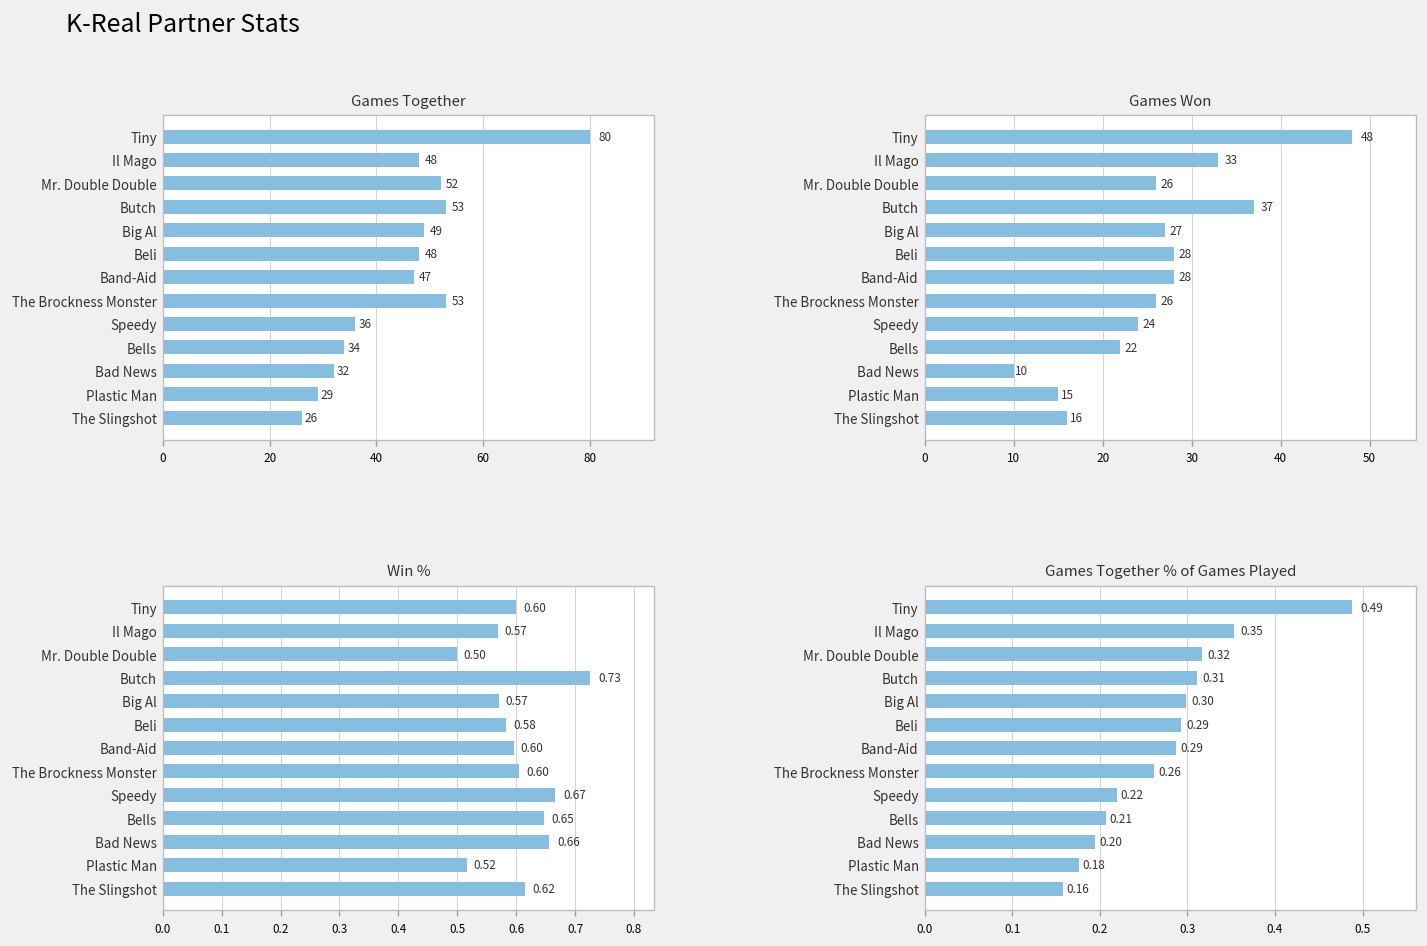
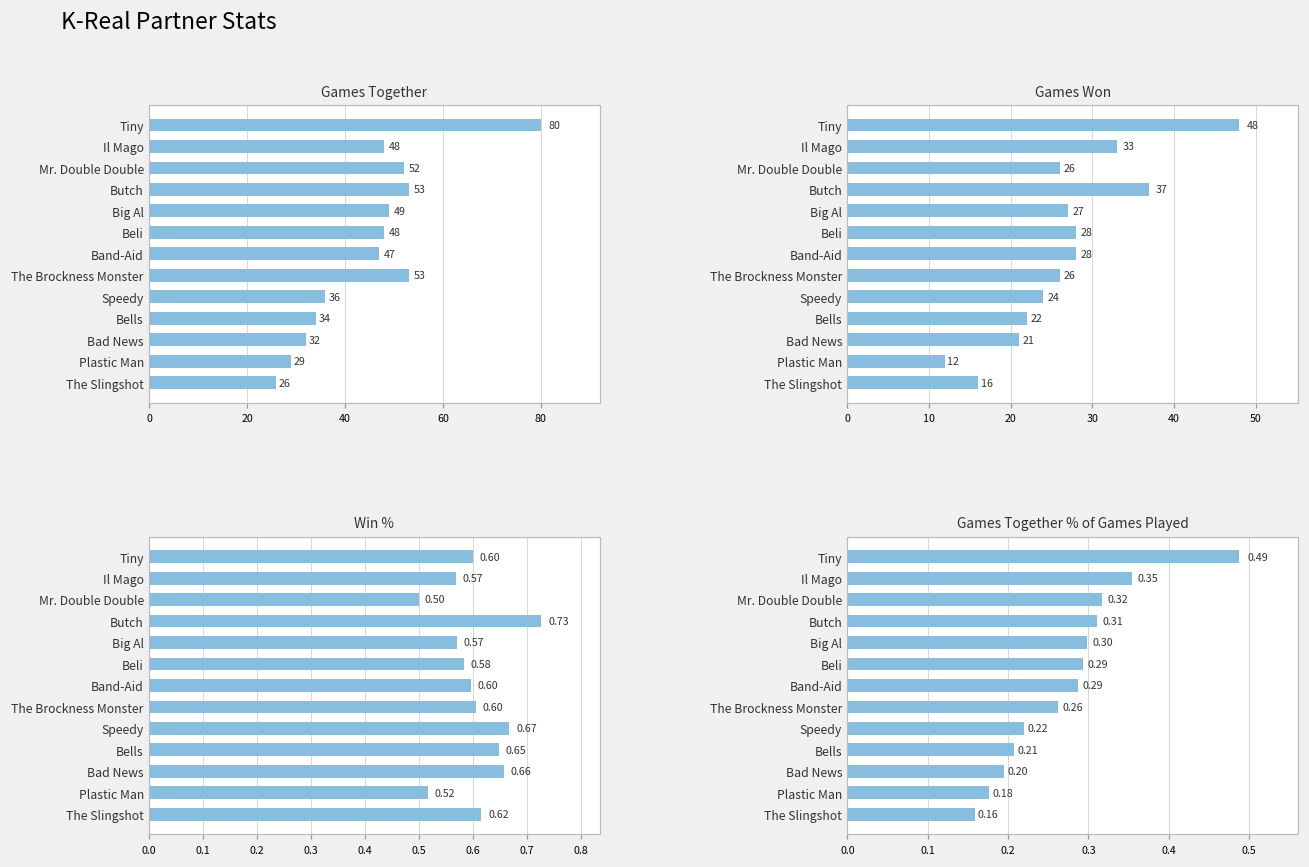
Games Won, Bad News: 10 -> 21
Games Won, Plastic Man: 15 -> 12
